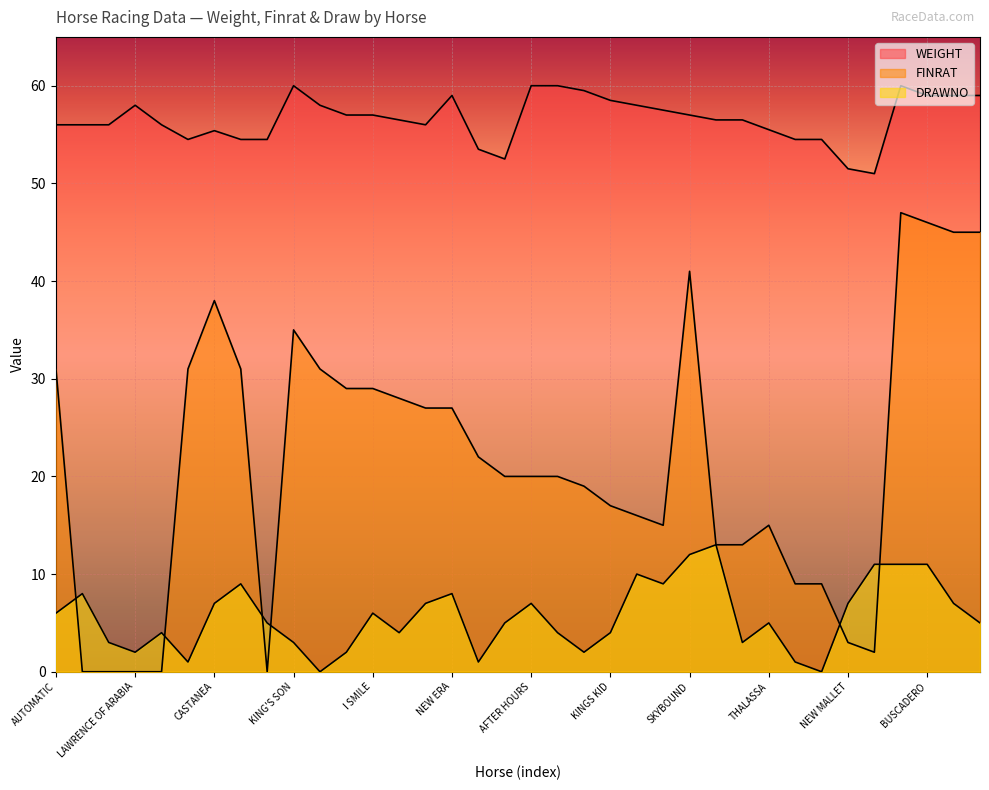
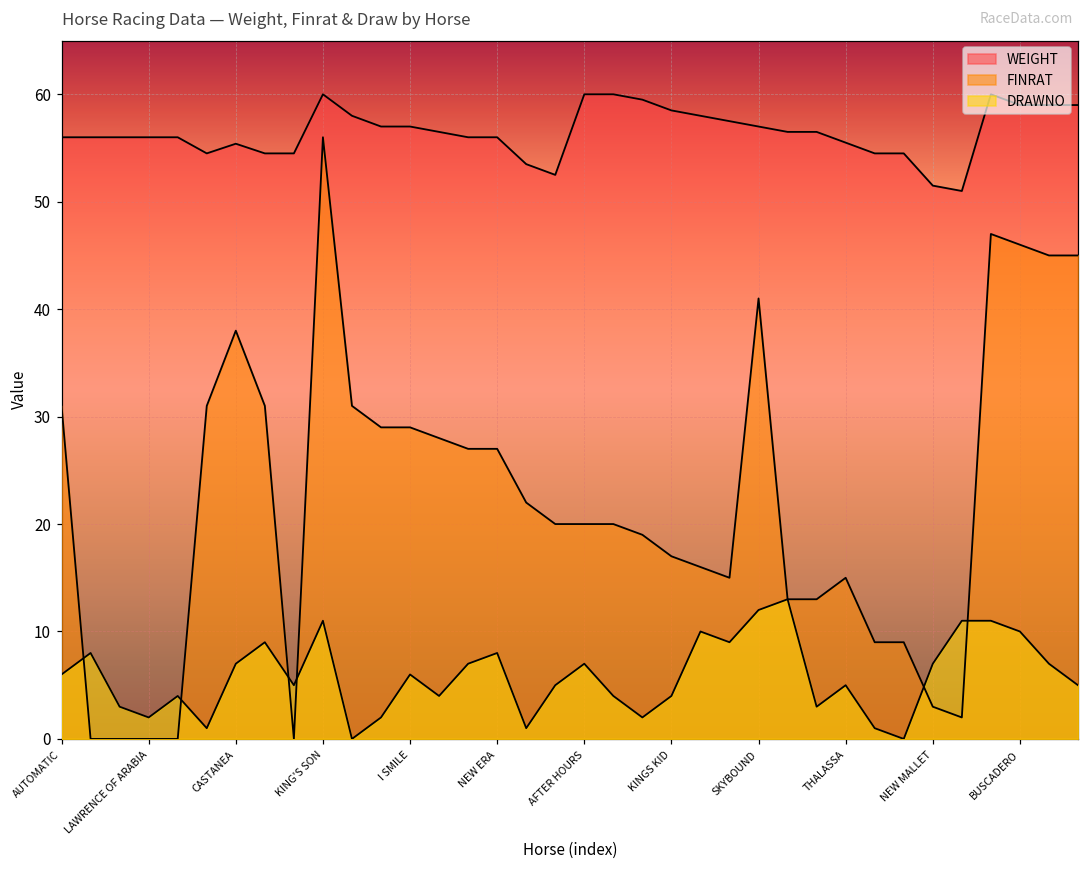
WEIGHT, LAWRENCE OF ARABIA: 58 -> 56
FINRAT, KING'S SON: 35 -> 56
DRAWNO, KING'S SON: 3 -> 11
WEIGHT, NEW ERA: 59 -> 56
DRAWNO, BUSCADERO: 11 -> 10
